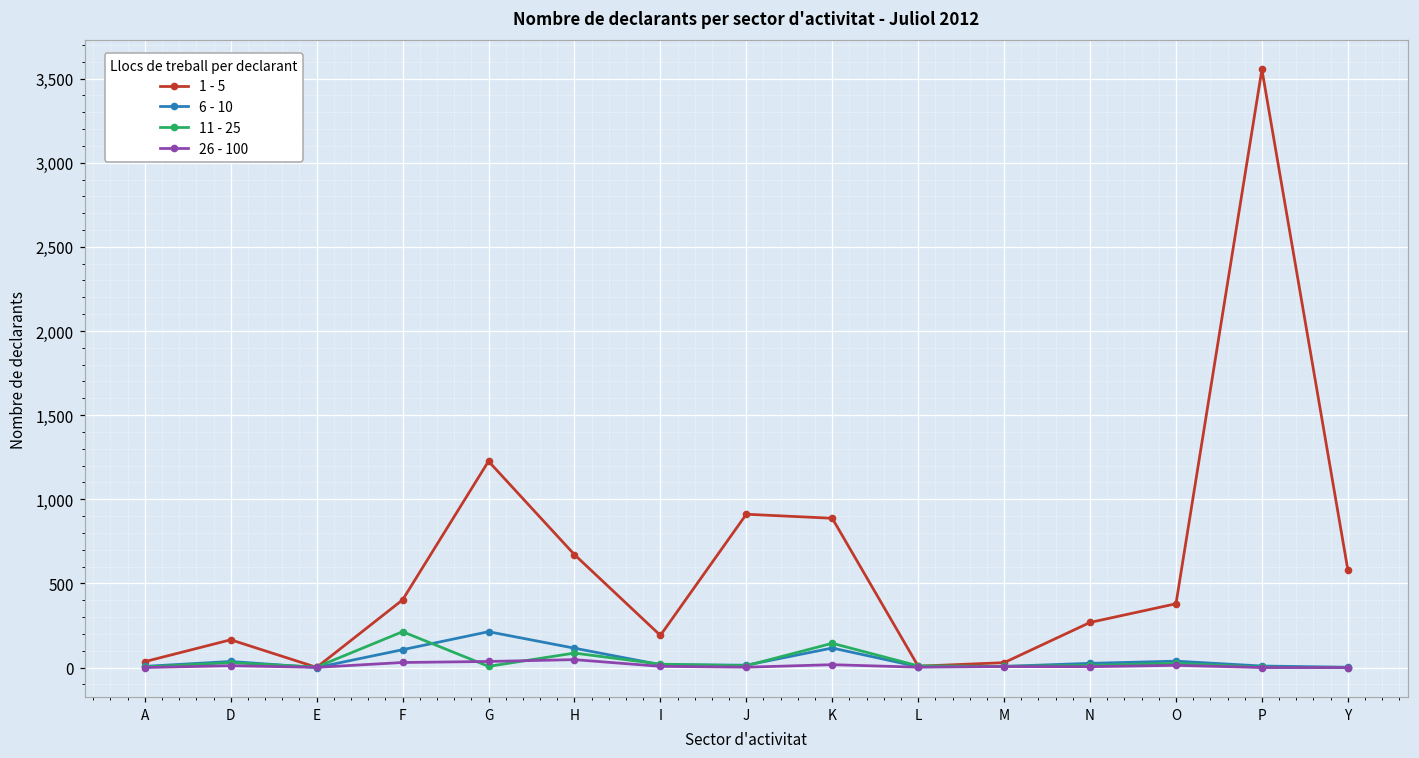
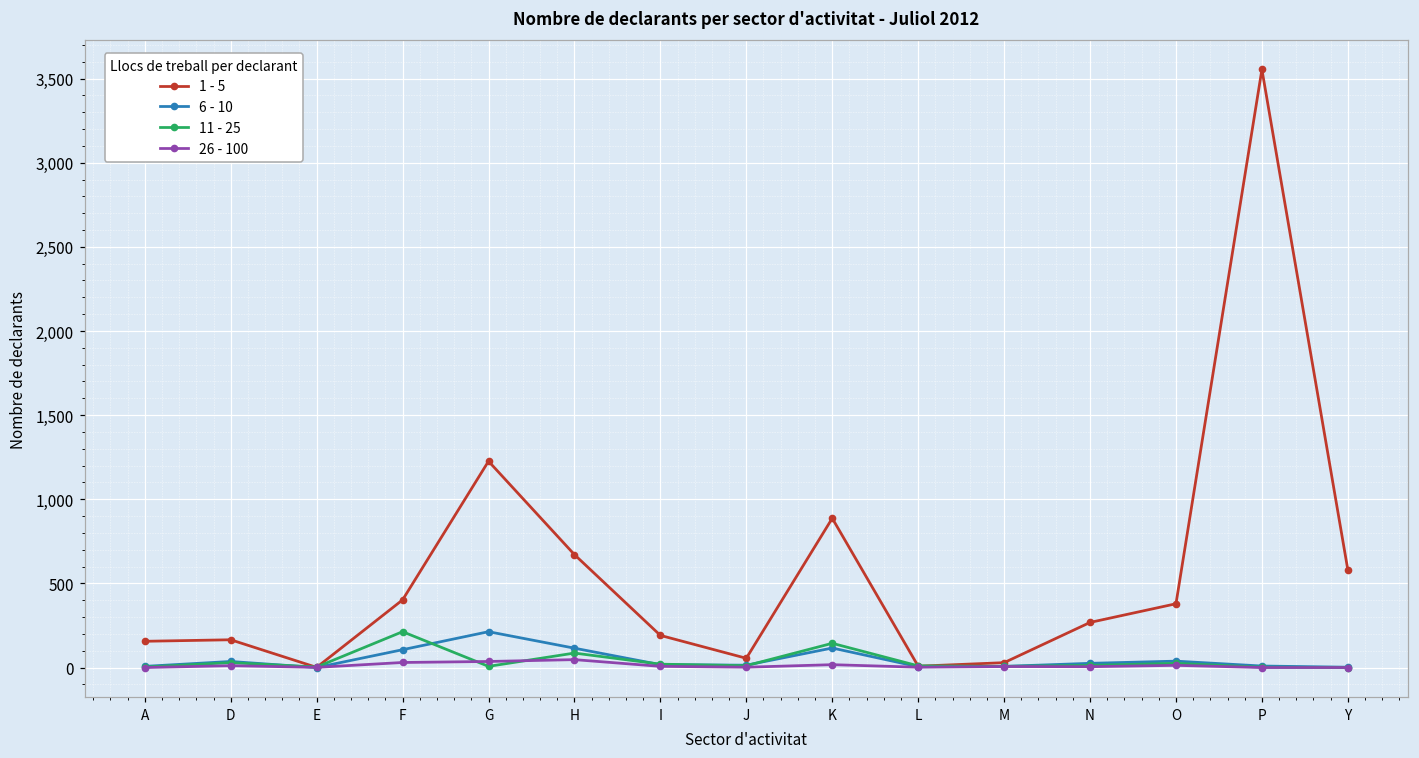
1 - 5, A: 40 -> 160
1 - 5, J: 910 -> 60
